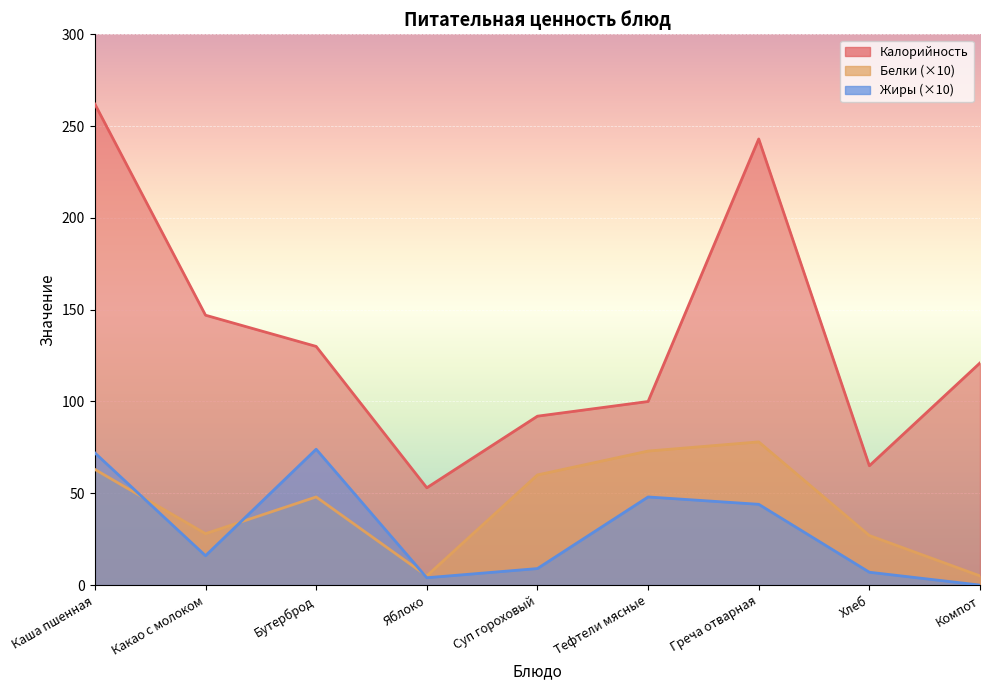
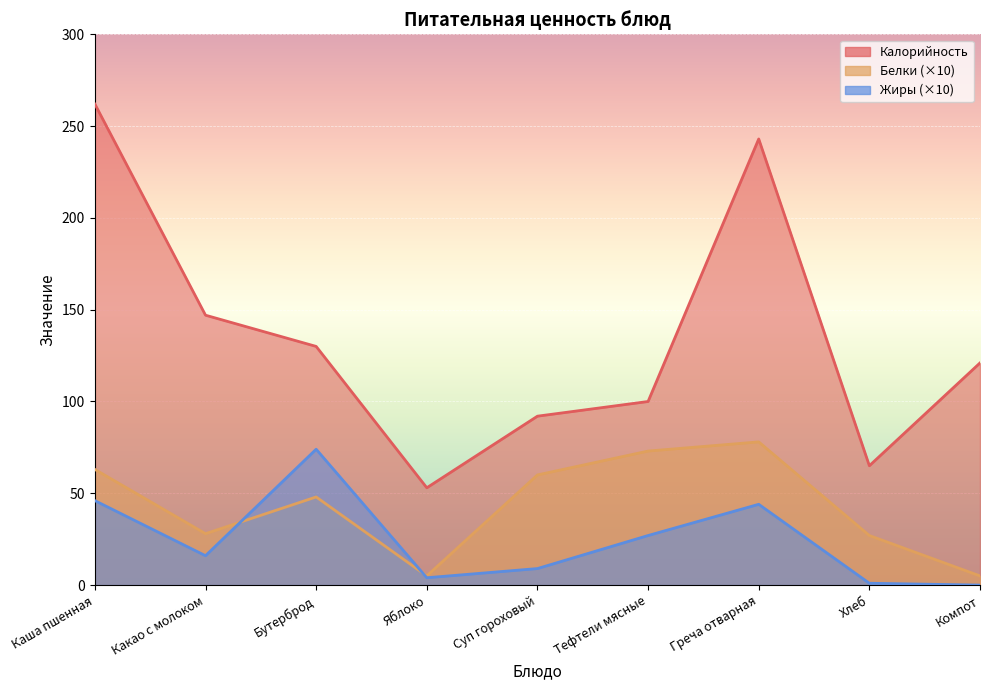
Жиры (×10), Каша пшенная: 72 -> 46
Жиры (×10), Тефтели мясные: 48 -> 27
Жиры (×10), Хлеб: 7 -> 1
